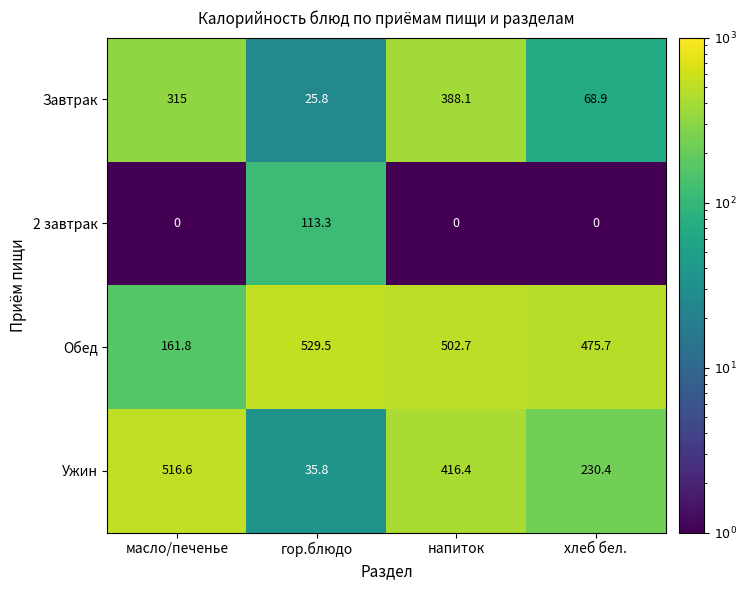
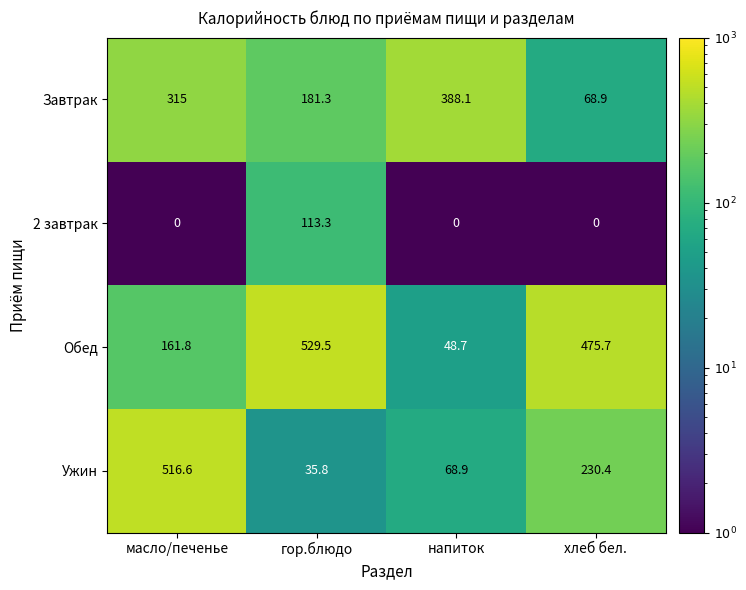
Завтрак, гор.блюдо: 25.8 -> 181.3
Обед, напиток: 502.7 -> 48.7
Ужин, напиток: 416.4 -> 68.9
